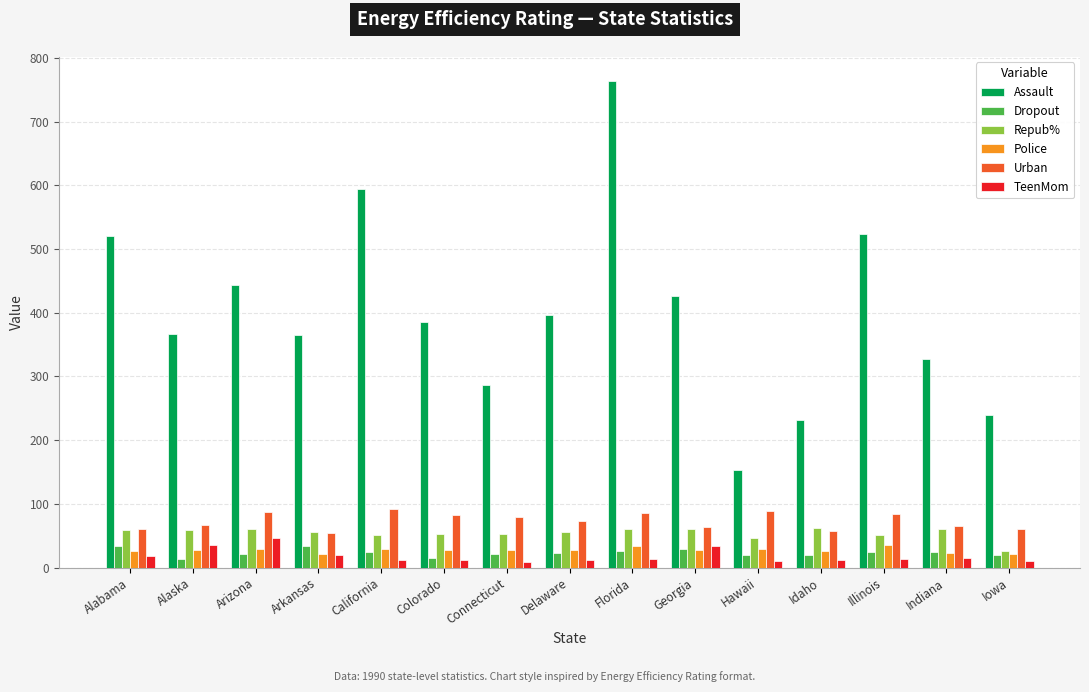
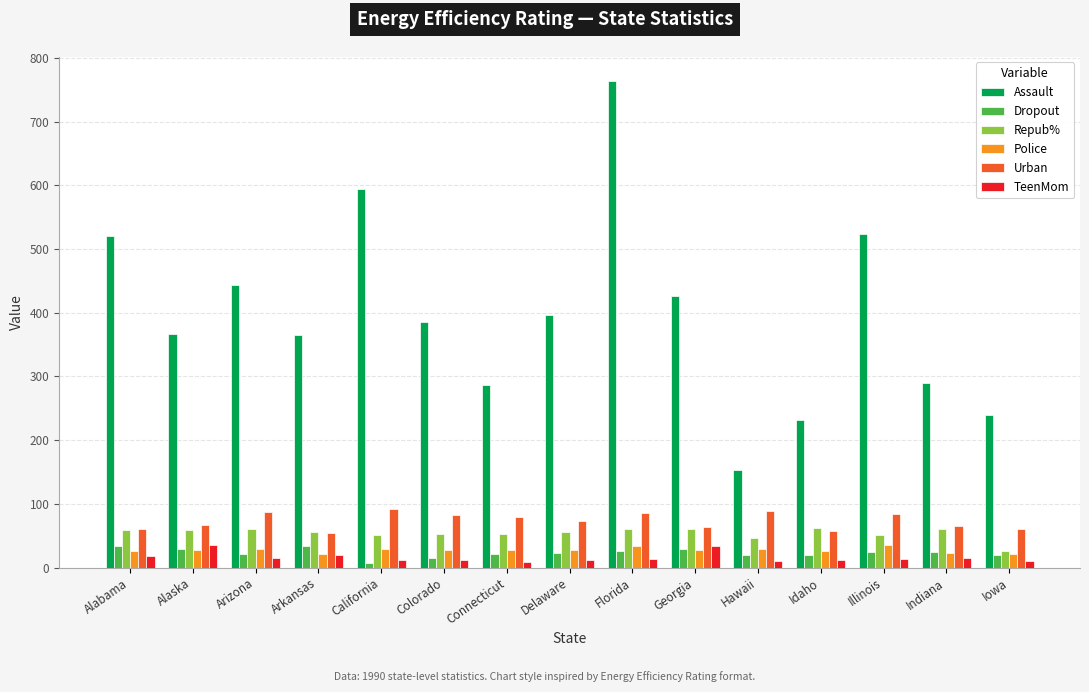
Dropout, Alaska: 10 -> 30
TeenMom, Arizona: 50 -> 10
Dropout, California: 20 -> 10
Assault, Indiana: 330 -> 290
